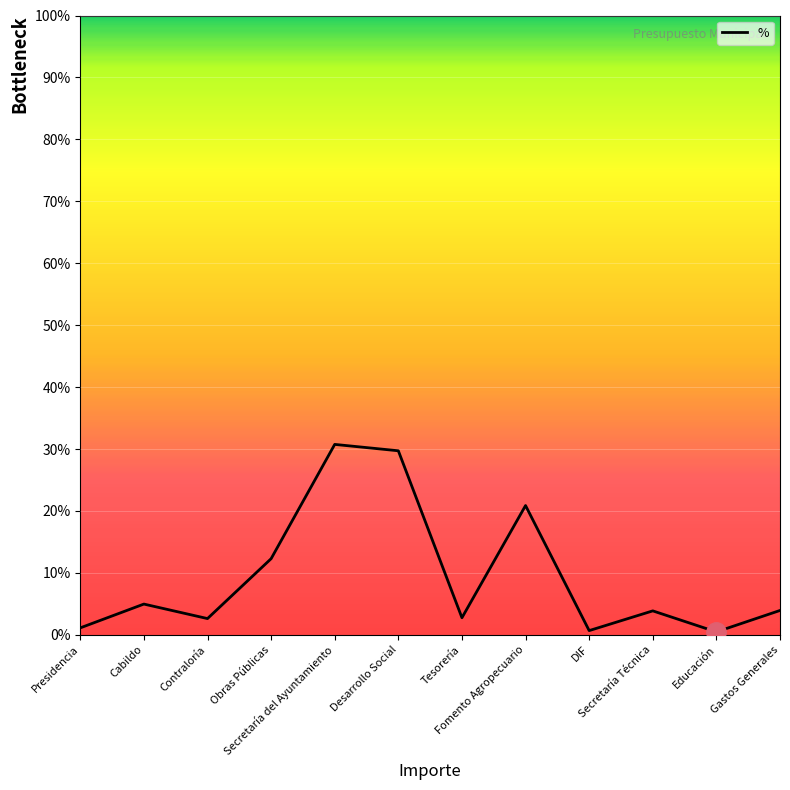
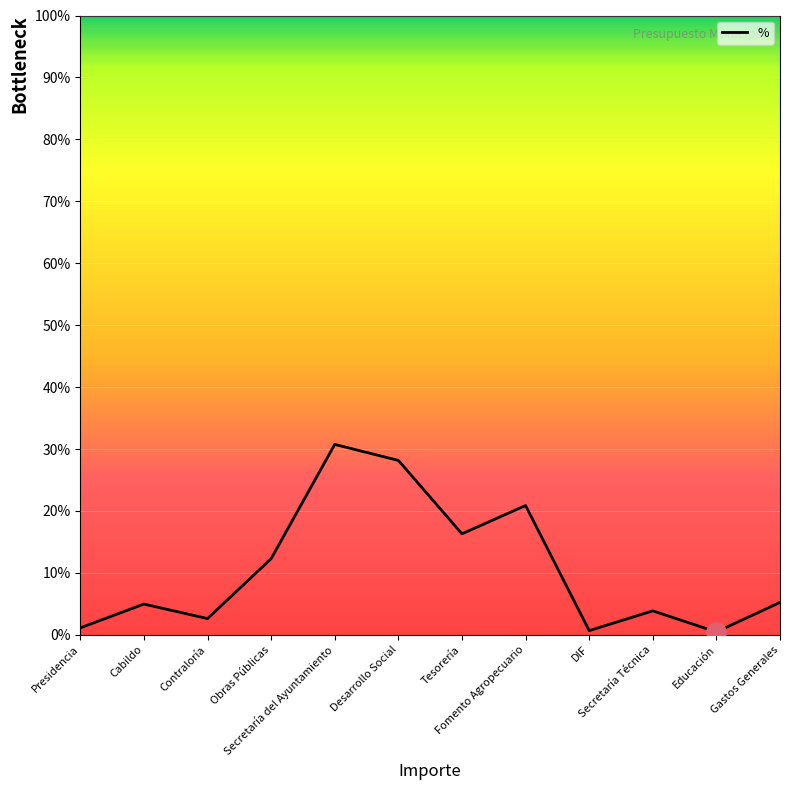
%, Desarrollo Social: 30% -> 28%
%, Tesorería: 3% -> 16%
%, Gastos Generales: 4% -> 5%
